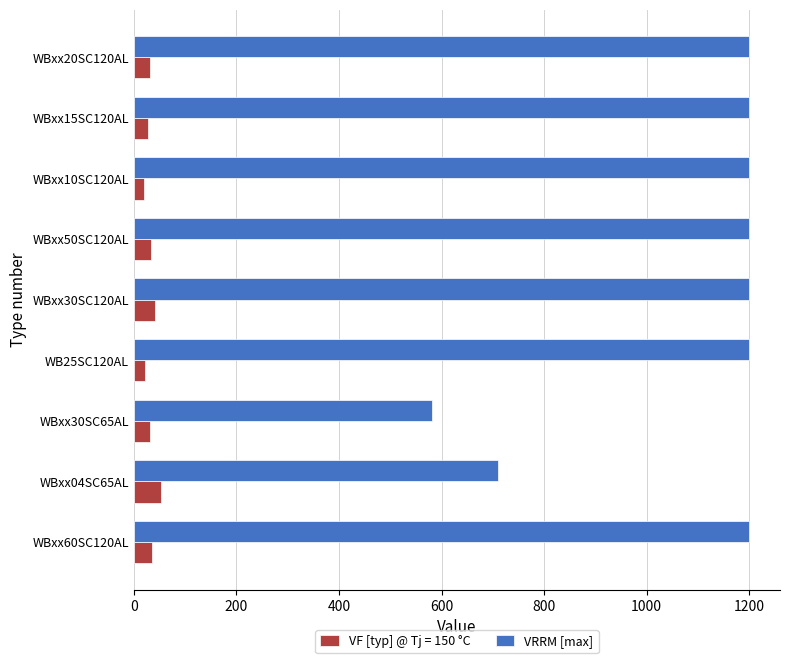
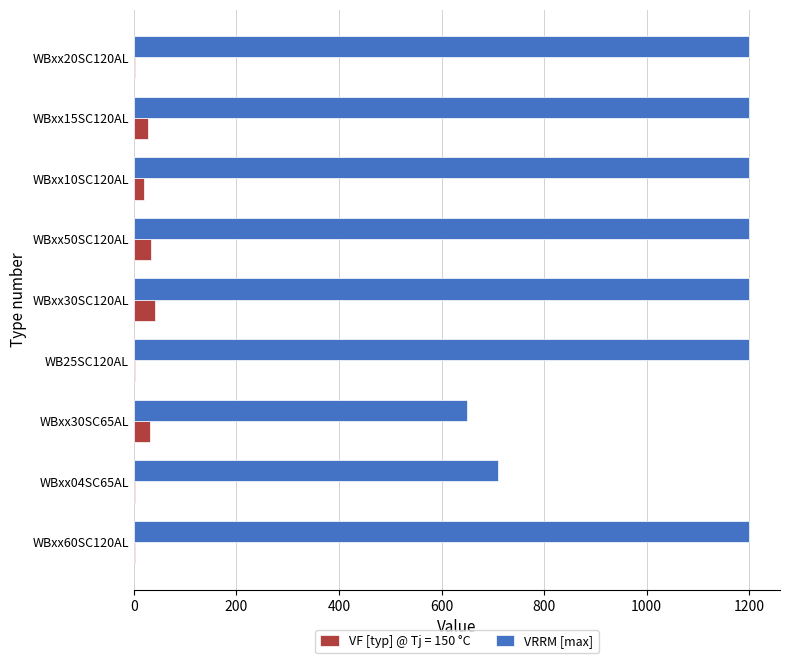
VF [typ] @ Tj = 150 °C, WBxx20SC120AL: 30 -> 0
VF [typ] @ Tj = 150 °C, WB25SC120AL: 20 -> 0
VRRM [max], WBxx30SC65AL: 580 -> 650
VF [typ] @ Tj = 150 °C, WBxx04SC65AL: 50 -> 0
VF [typ] @ Tj = 150 °C, WBxx60SC120AL: 40 -> 0
